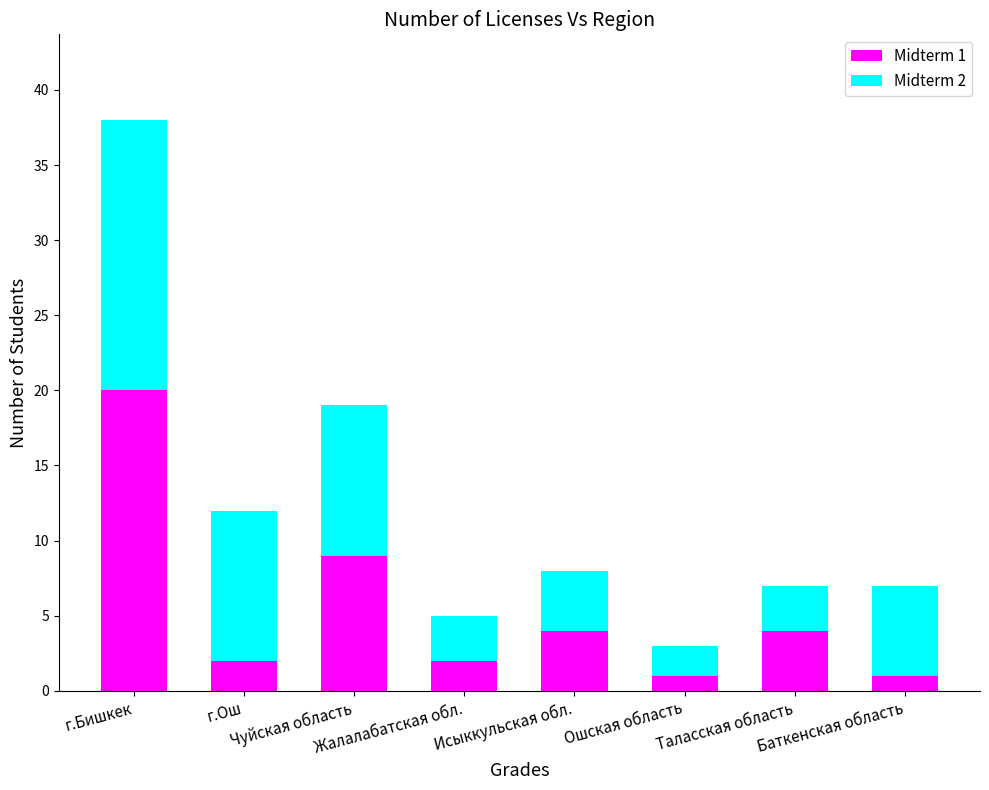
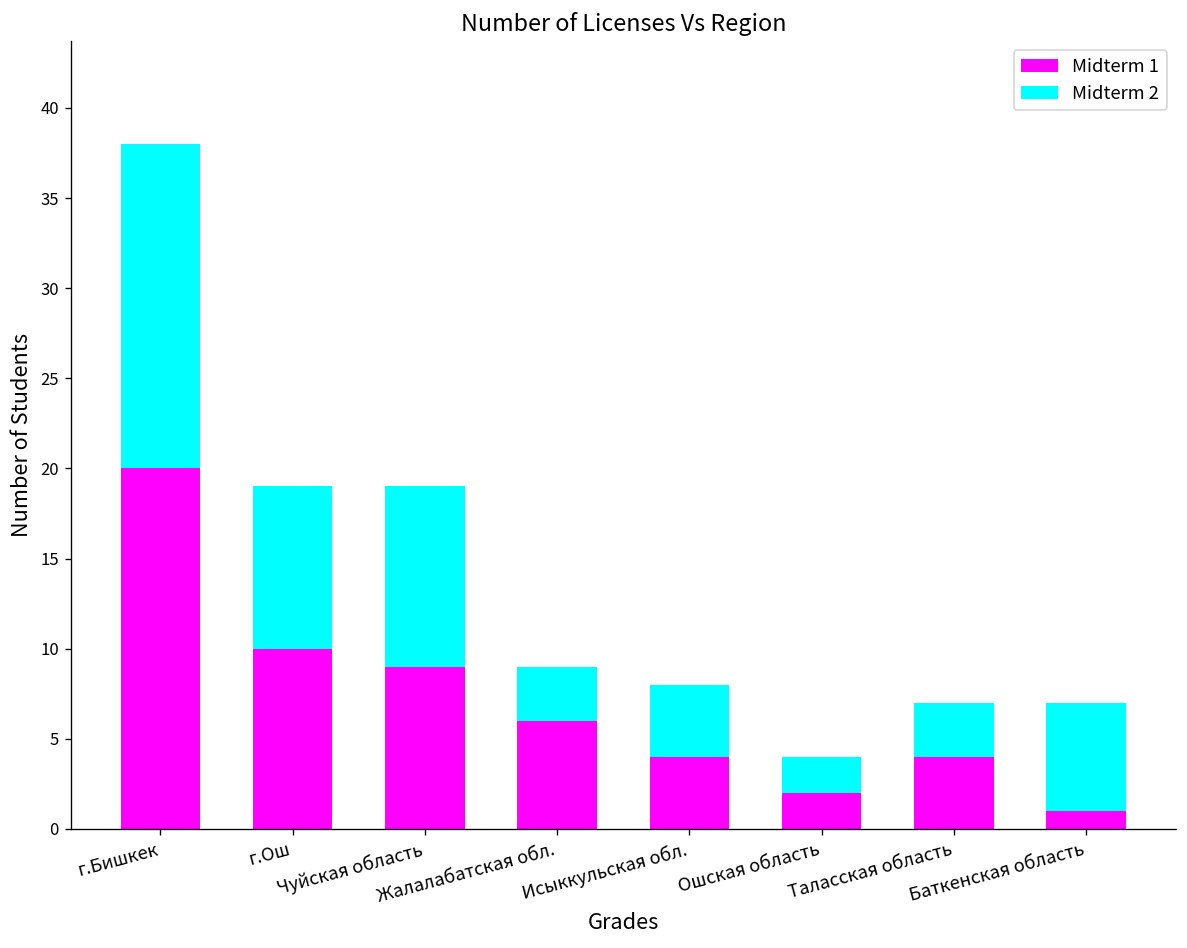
Midterm 1, г.Ош: 2 -> 10
Midterm 2, г.Ош: 10 -> 9
Midterm 1, Жалалабатская обл.: 2 -> 6
Midterm 1, Ошская область: 1 -> 2
